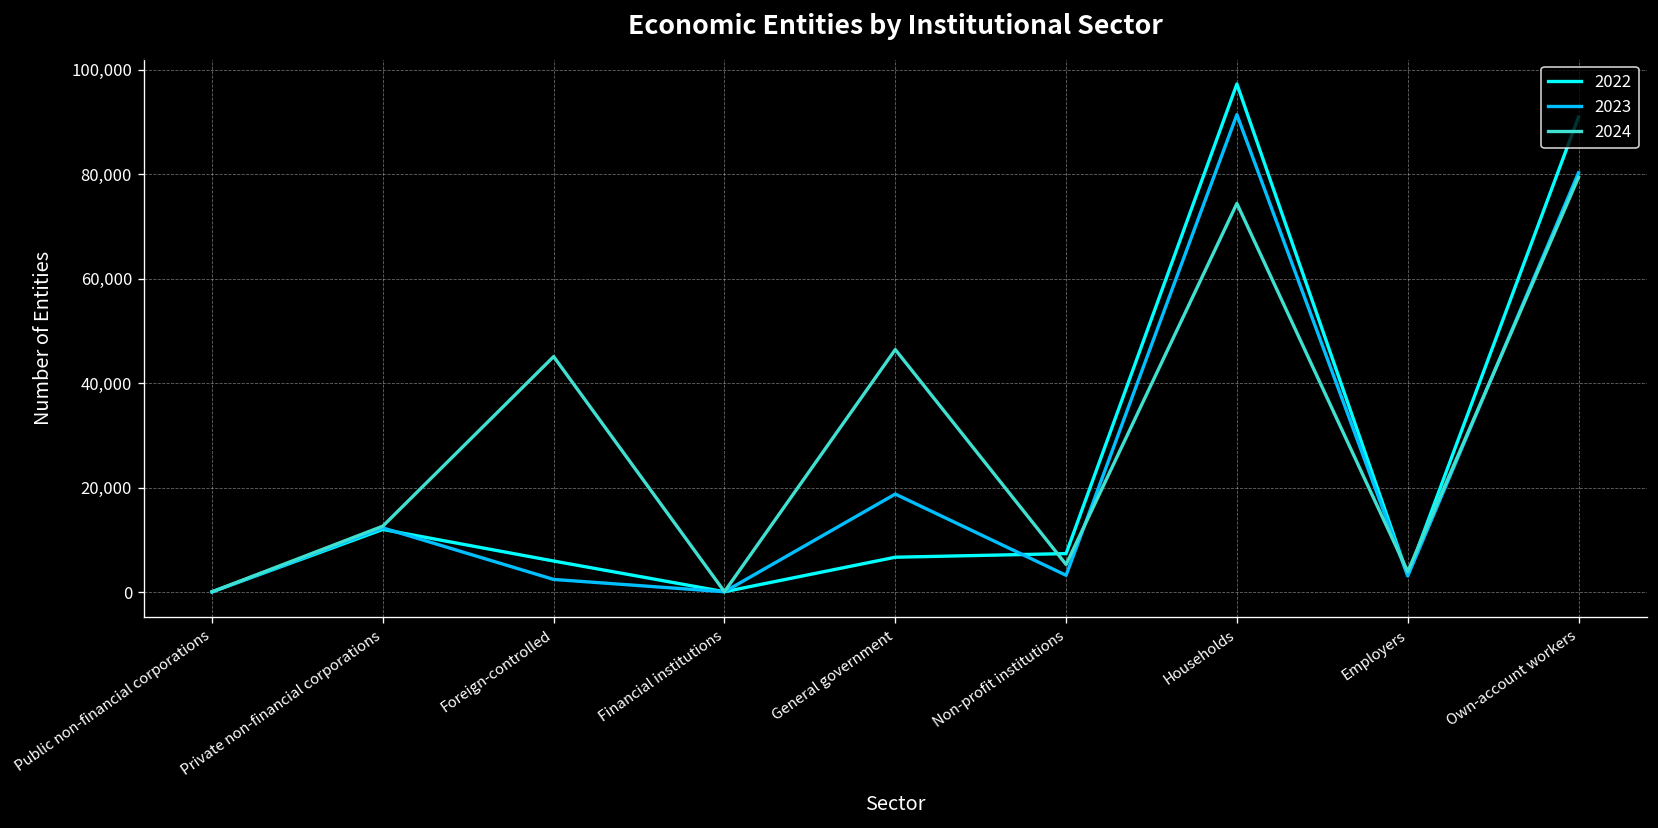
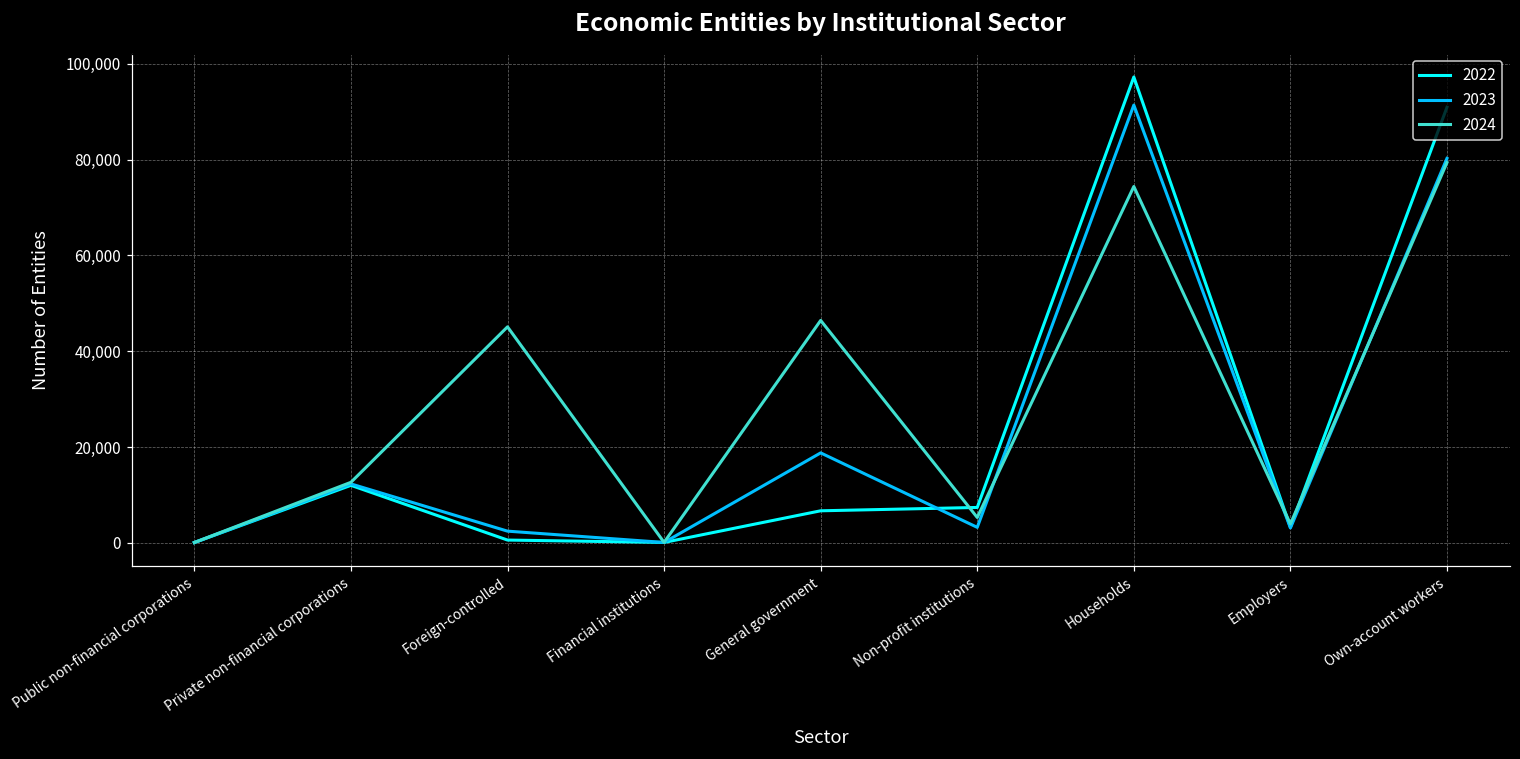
2022, Foreign-controlled: 6,000 -> 1,000
